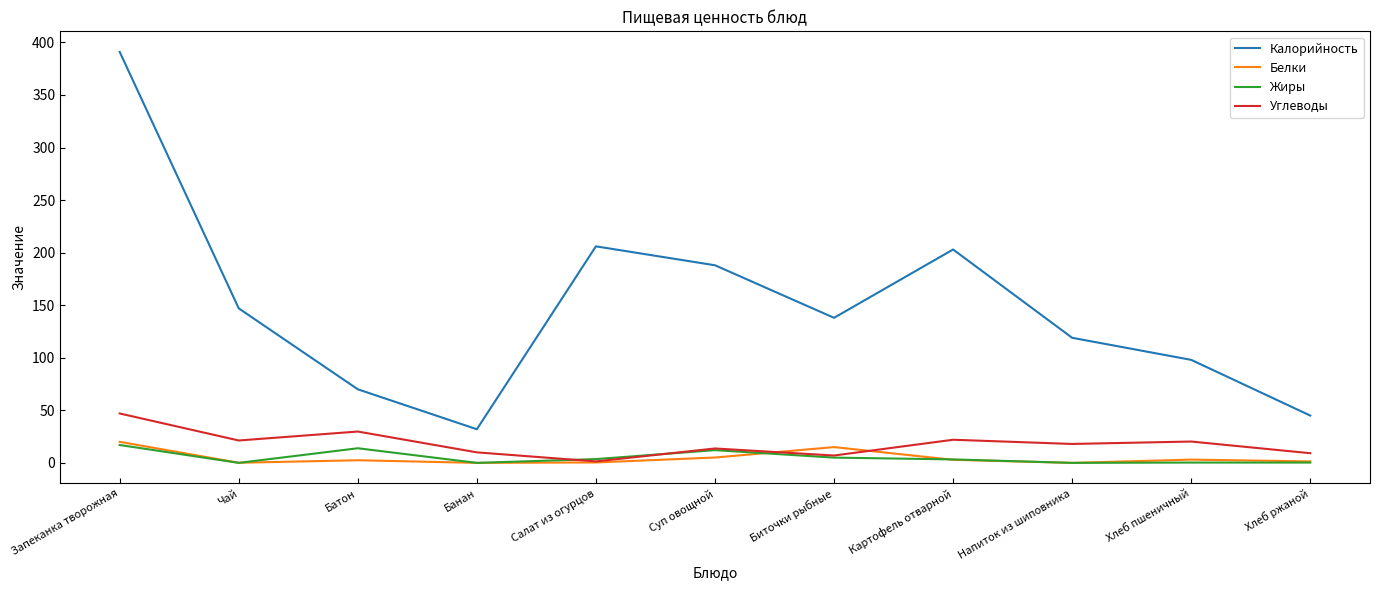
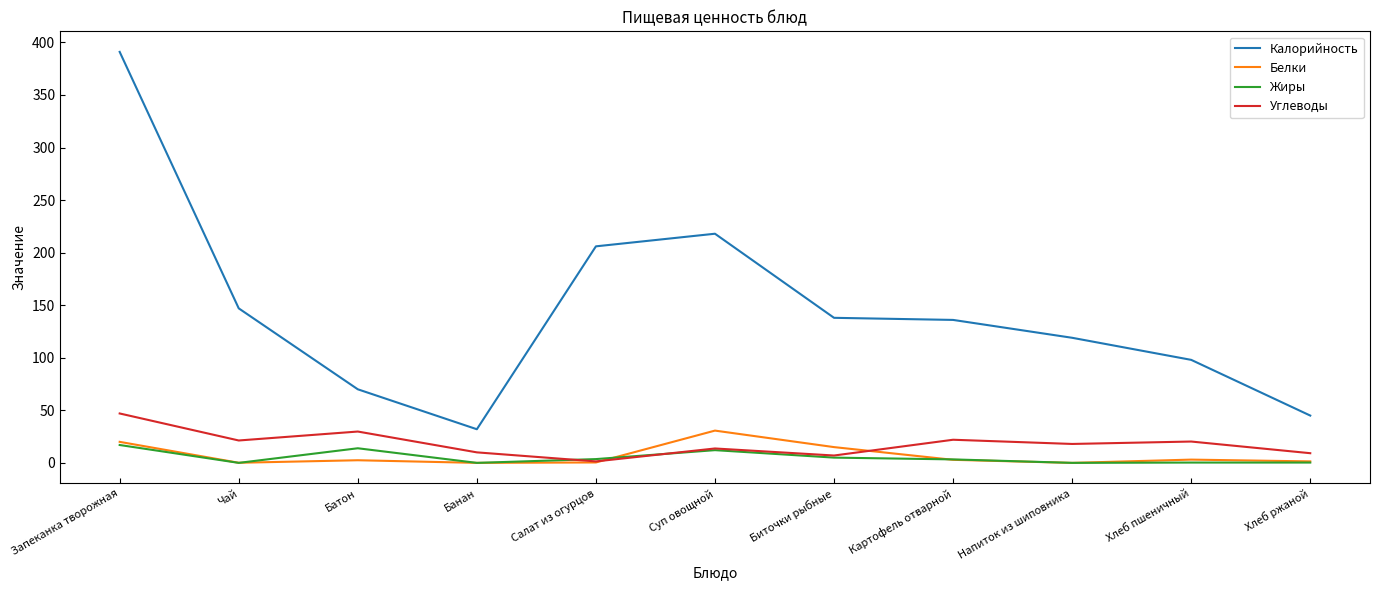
Калорийность, Суп овощной: 188 -> 218
Белки, Суп овощной: 5 -> 31
Калорийность, Картофель отварной: 203 -> 136
